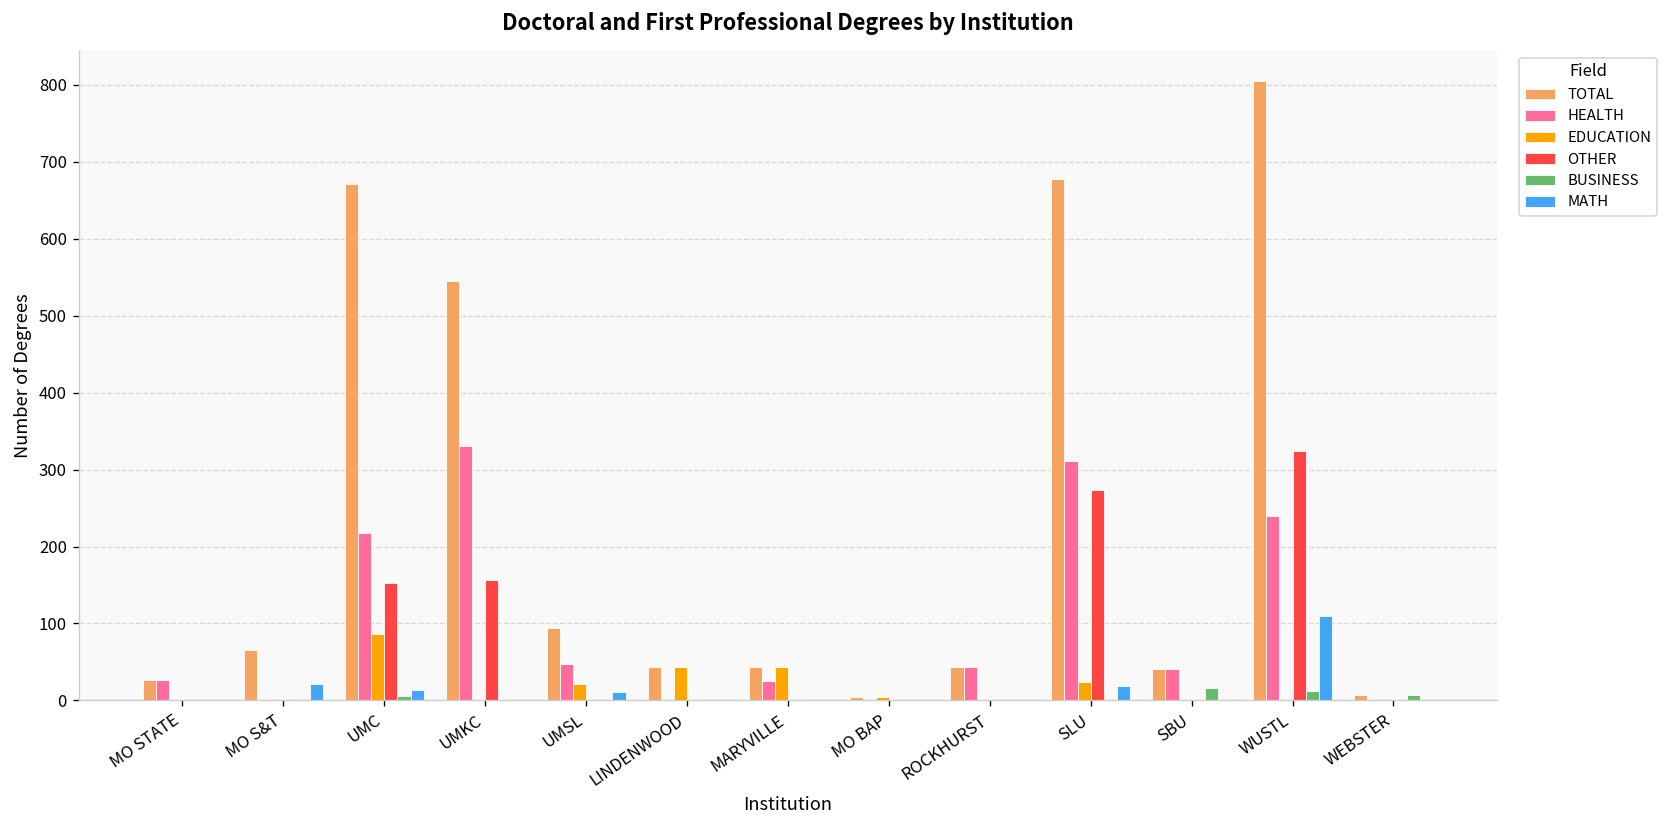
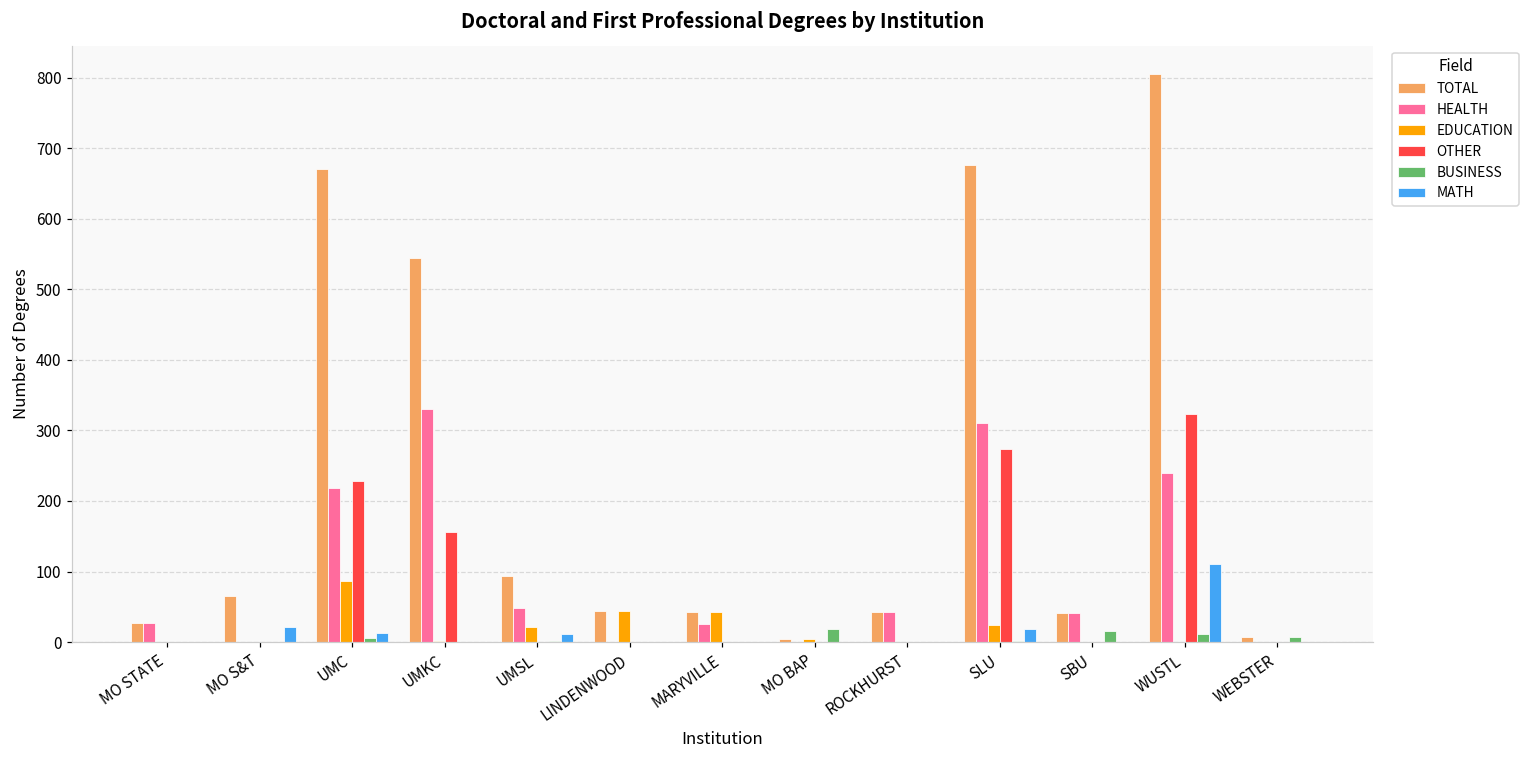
OTHER, UMC: 150 -> 230
BUSINESS, MO BAP: 0 -> 20
